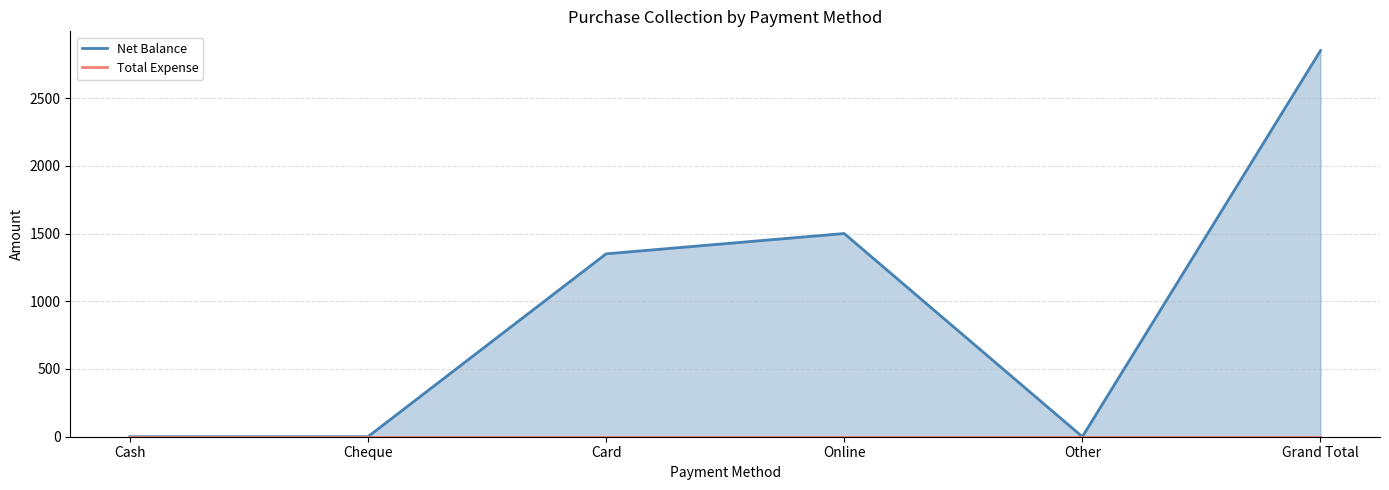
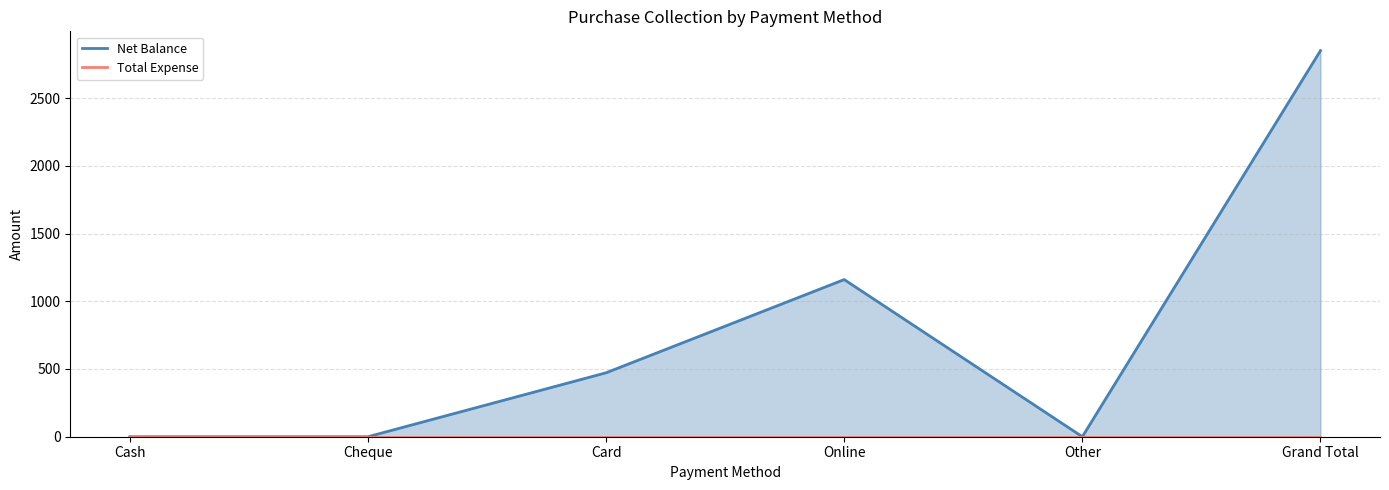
Net Balance, Card: 1350 -> 470
Net Balance, Online: 1500 -> 1160
